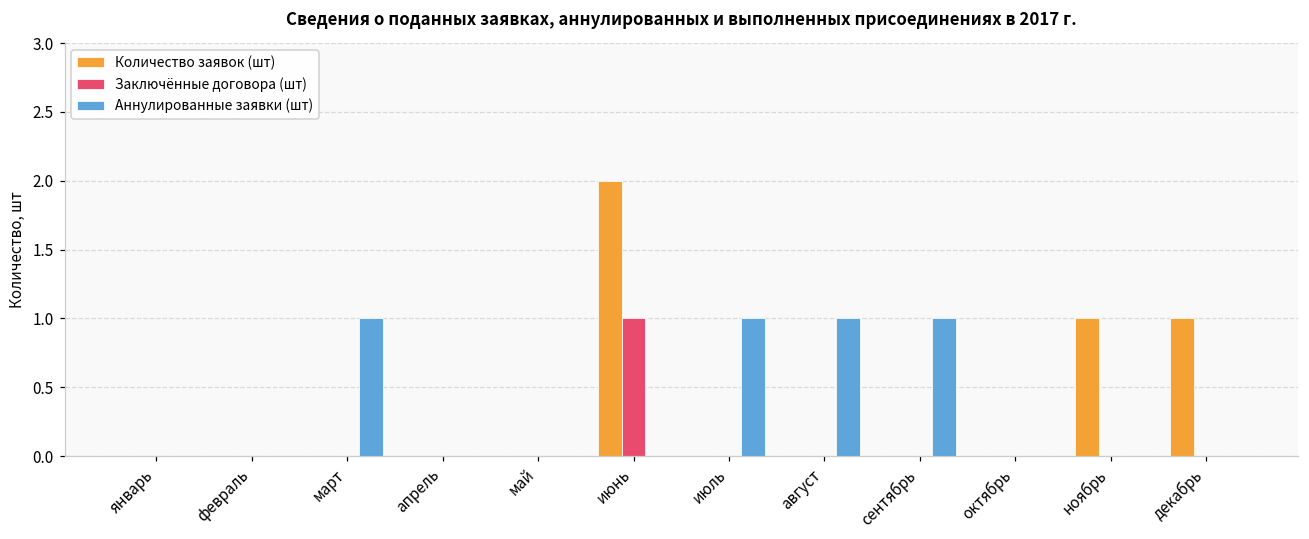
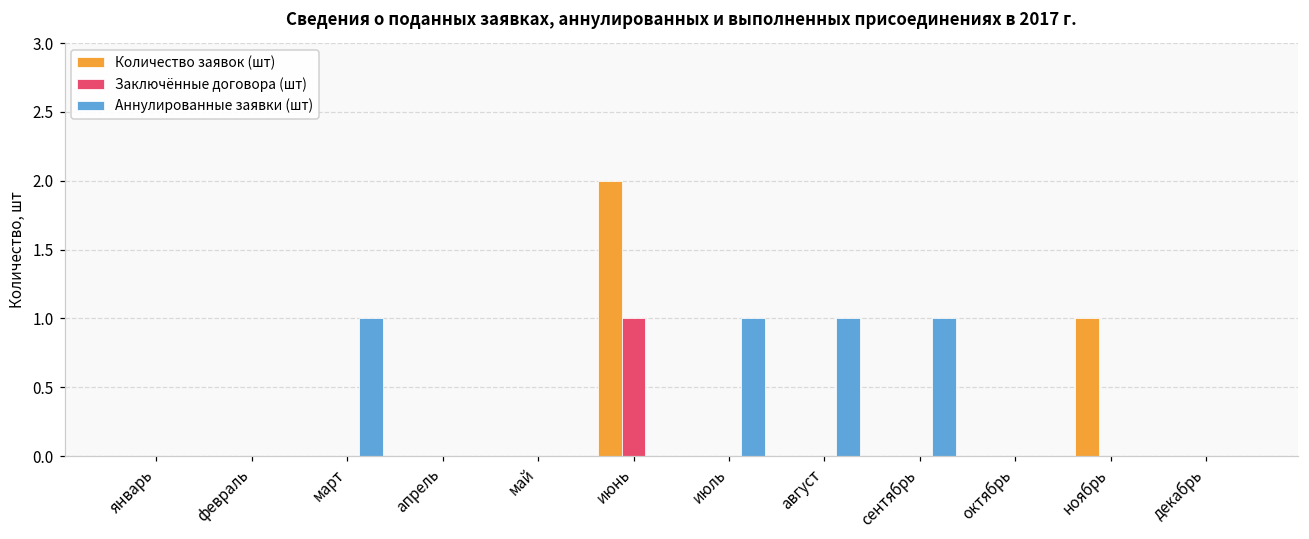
Количество заявок (шт), декабрь: 1 -> 0
